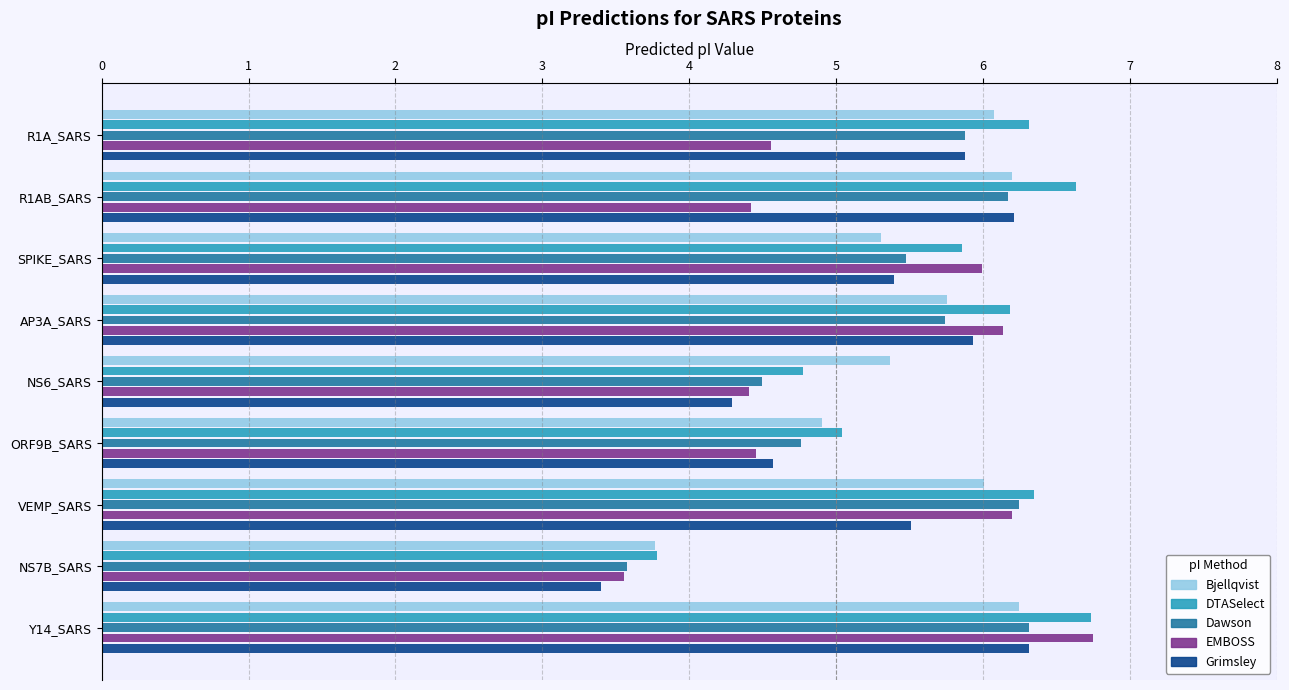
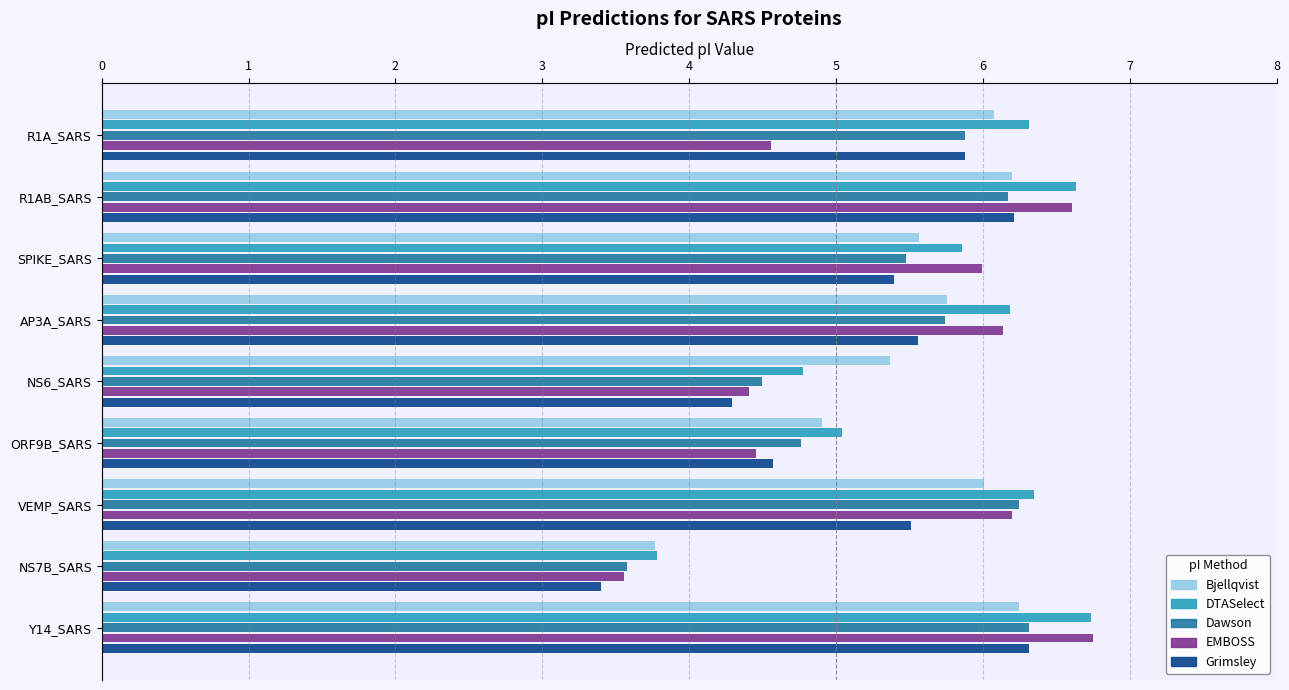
EMBOSS, R1AB_SARS: 4.42 -> 6.61
Bjellqvist, SPIKE_SARS: 5.31 -> 5.56
Grimsley, AP3A_SARS: 5.93 -> 5.56
